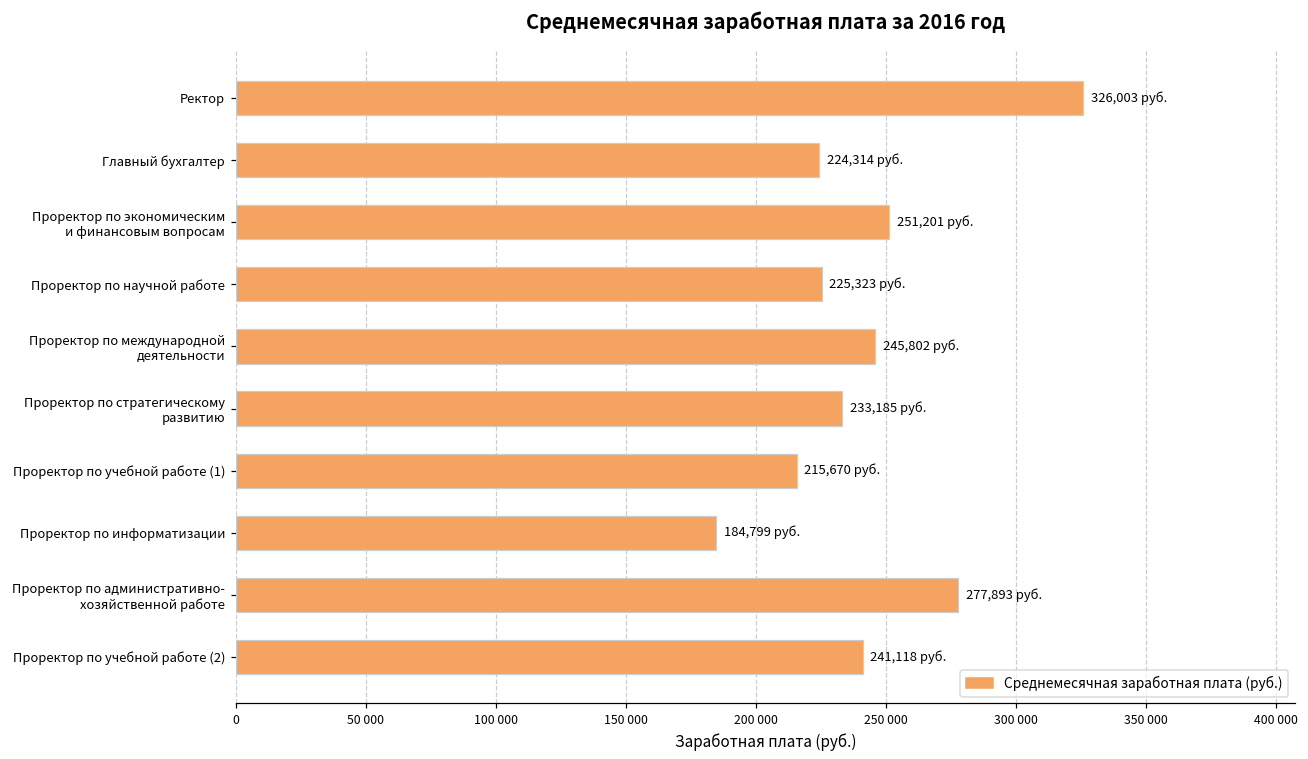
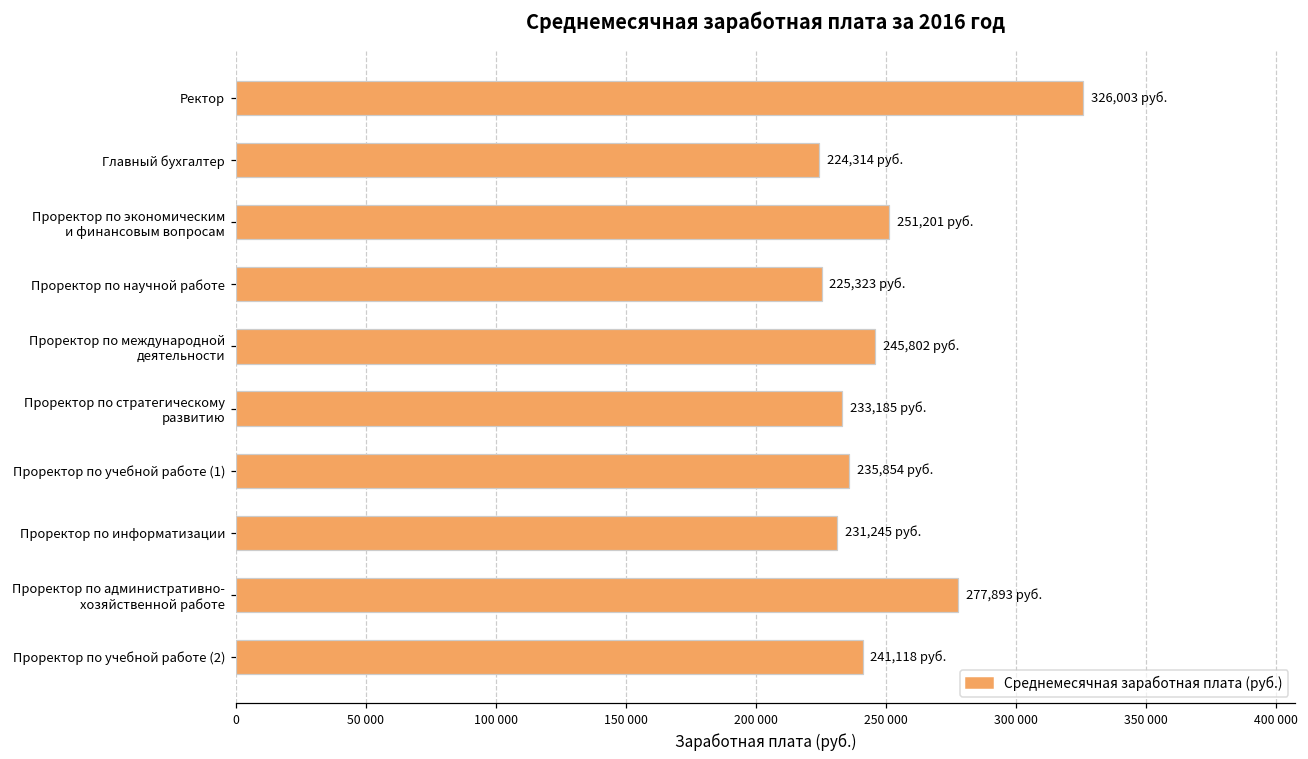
Проректор по учебной работе (1): 215,670 -> 235,854
Проректор по информатизации: 184,799 -> 231,245
